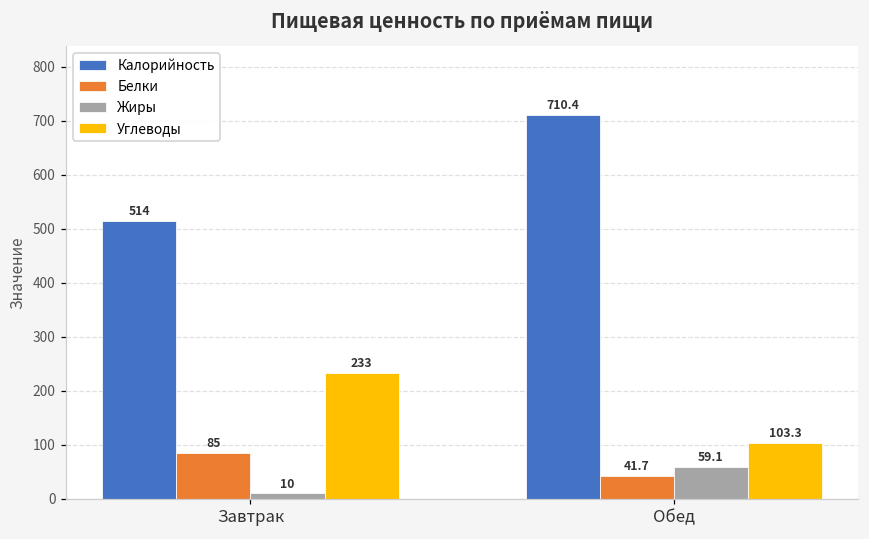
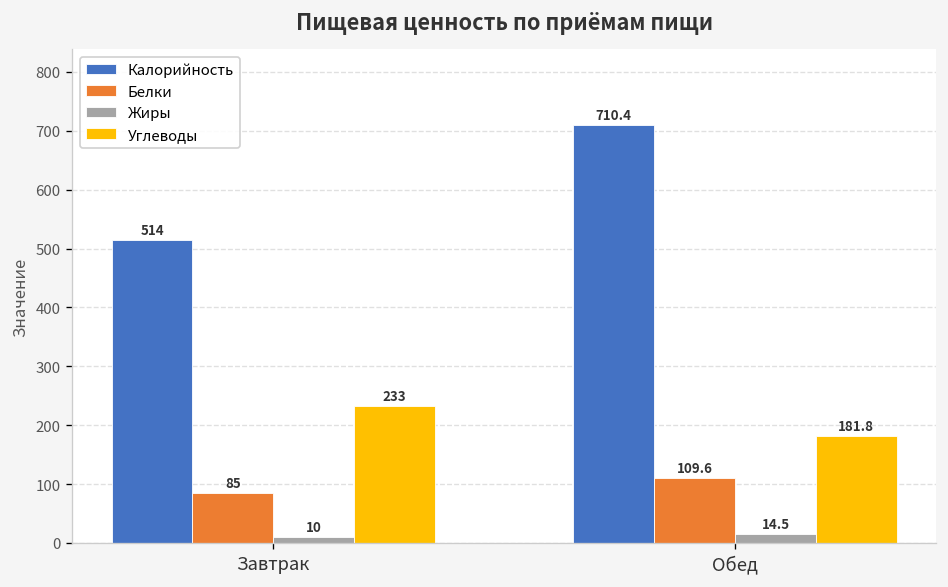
Белки, Обед: 41.7 -> 109.6
Жиры, Обед: 59.1 -> 14.5
Углеводы, Обед: 103.3 -> 181.8
